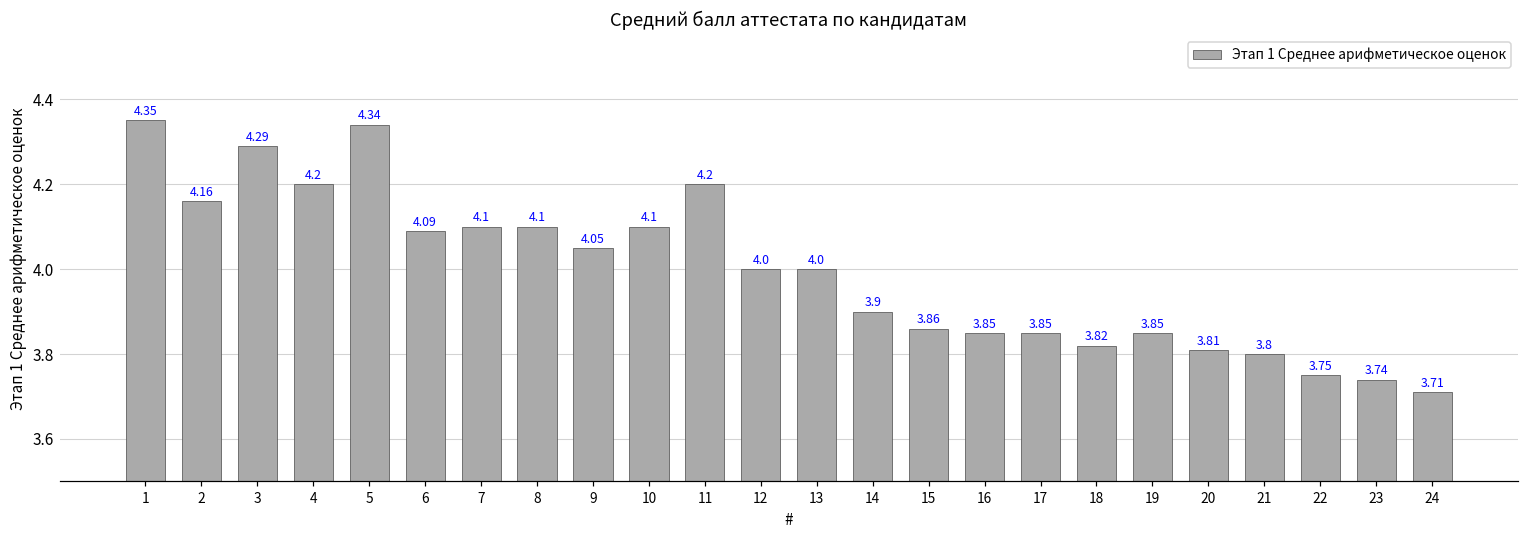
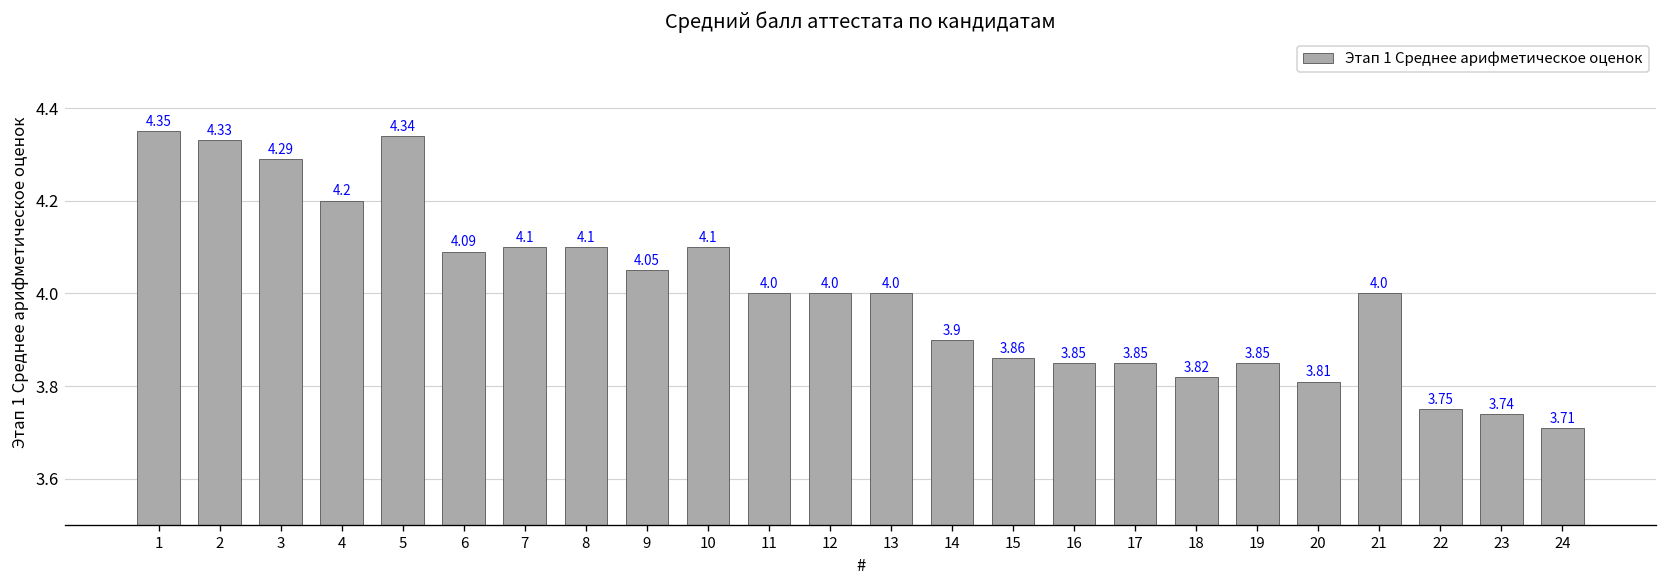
2: 4.16 -> 4.33
11: 4.2 -> 4.0
21: 3.8 -> 4.0
